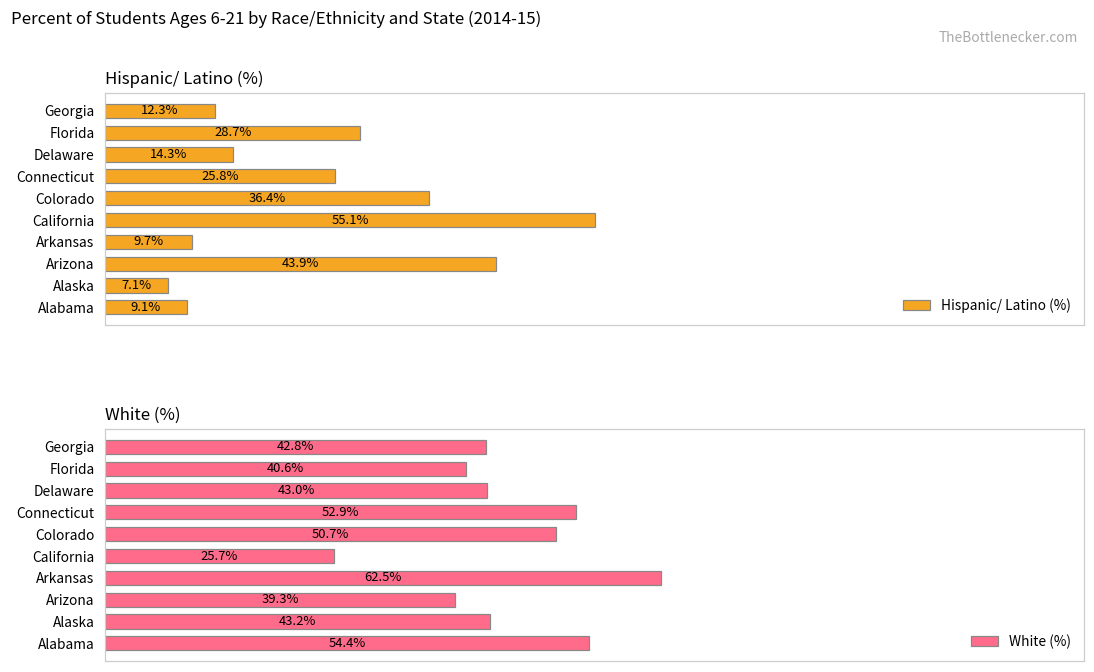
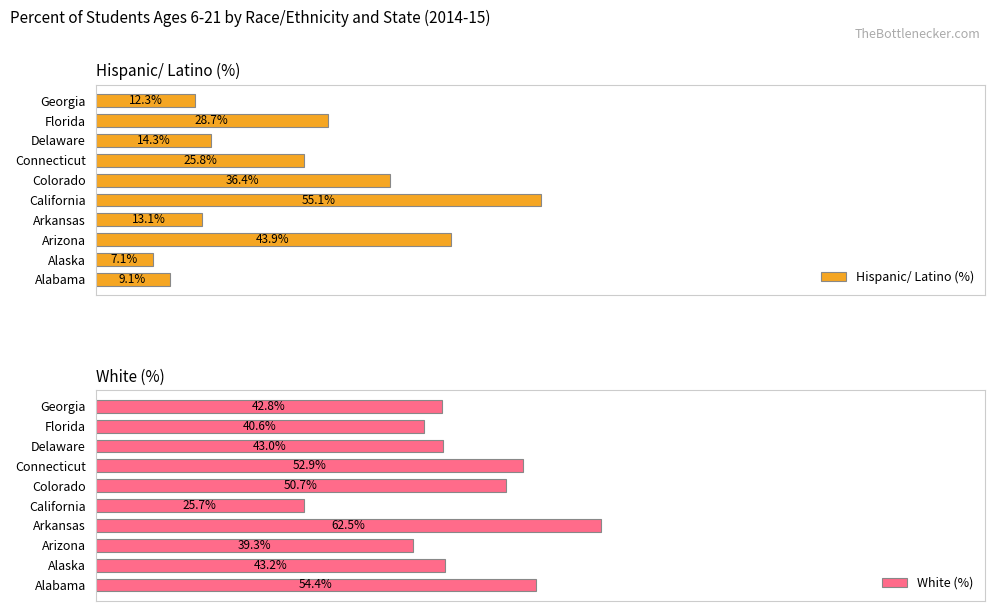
Hispanic/ Latino (%), Arkansas: 9.7% -> 13.1%
